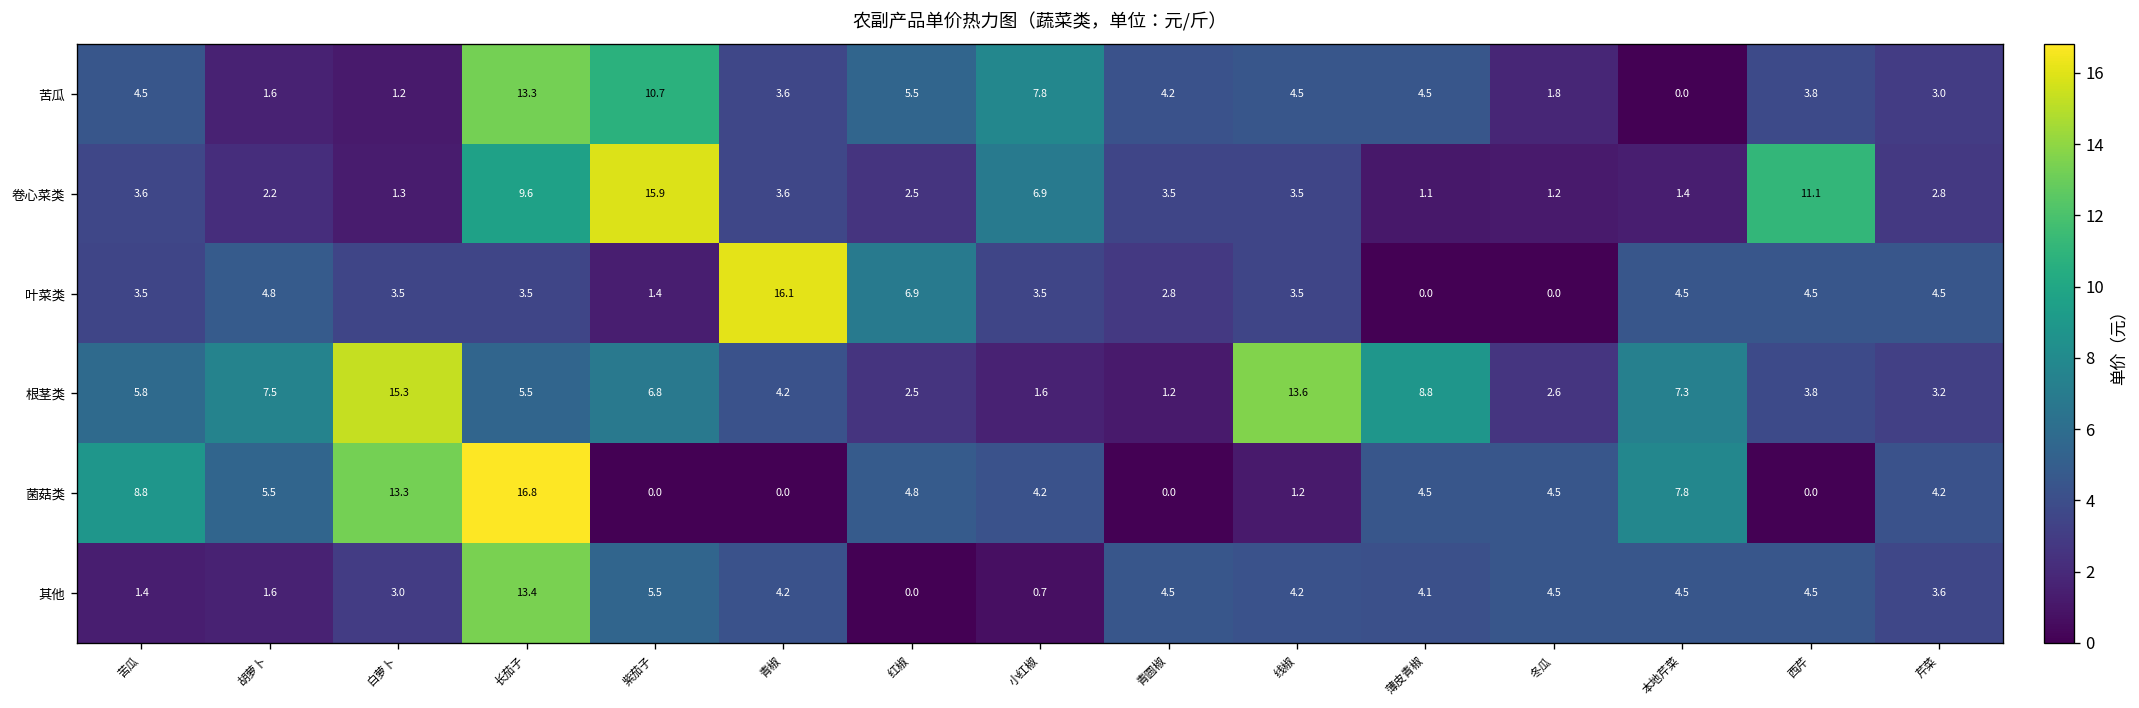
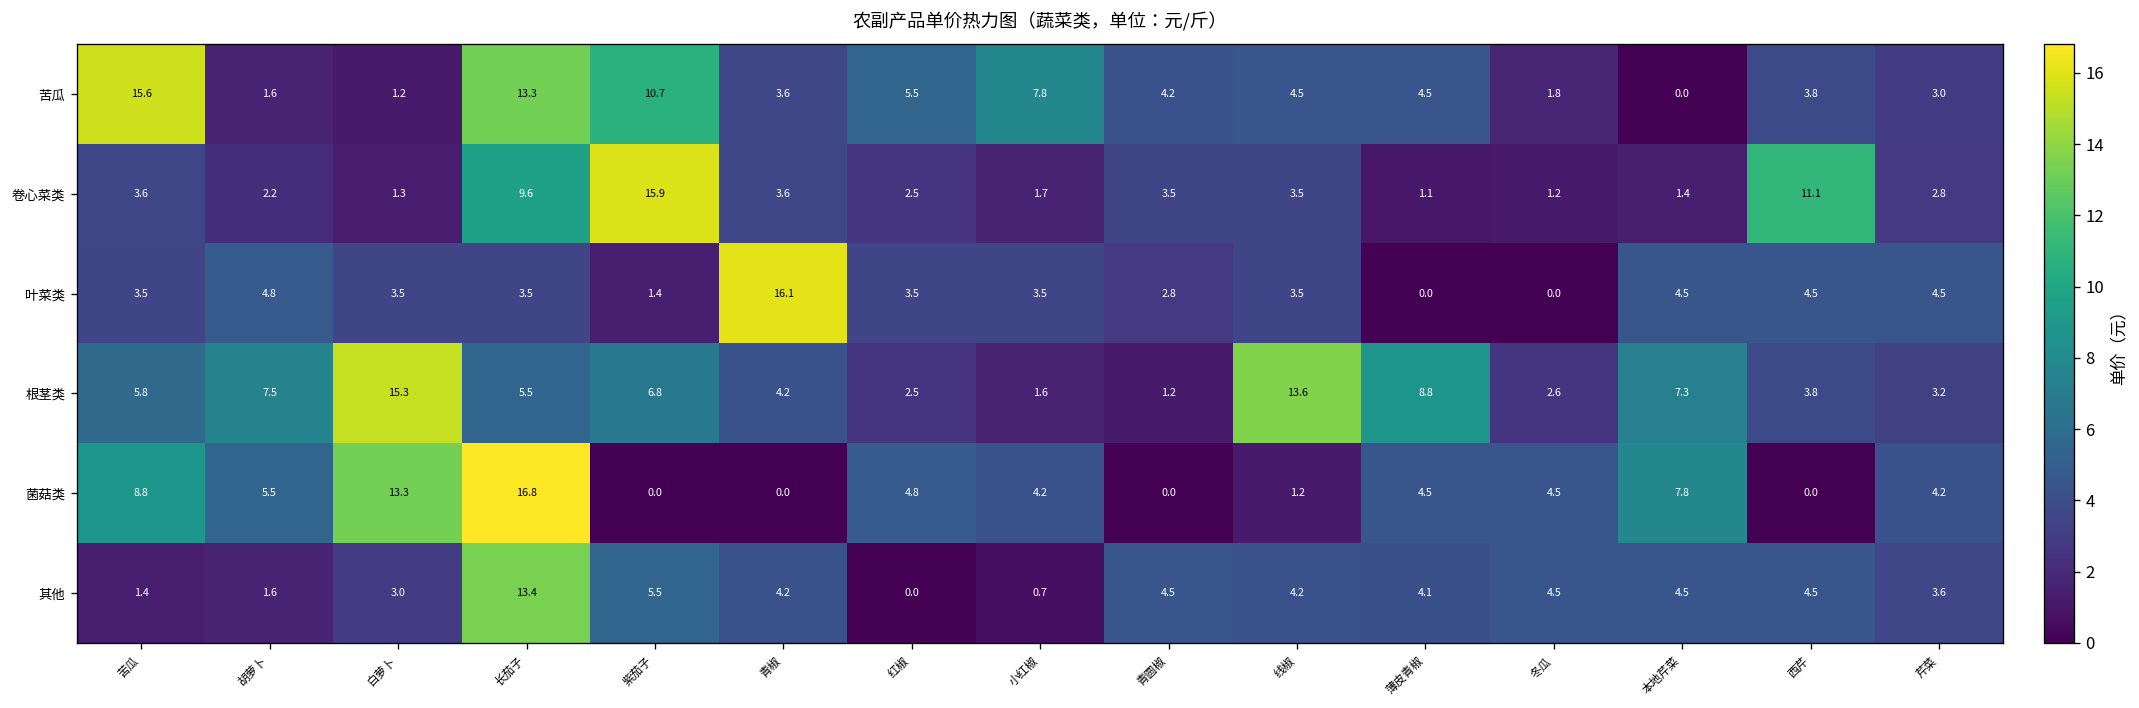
苦瓜, 苦瓜: 4.5 -> 15.6
卷心菜类, 小红椒: 6.9 -> 1.7
叶菜类, 红椒: 6.9 -> 3.5
